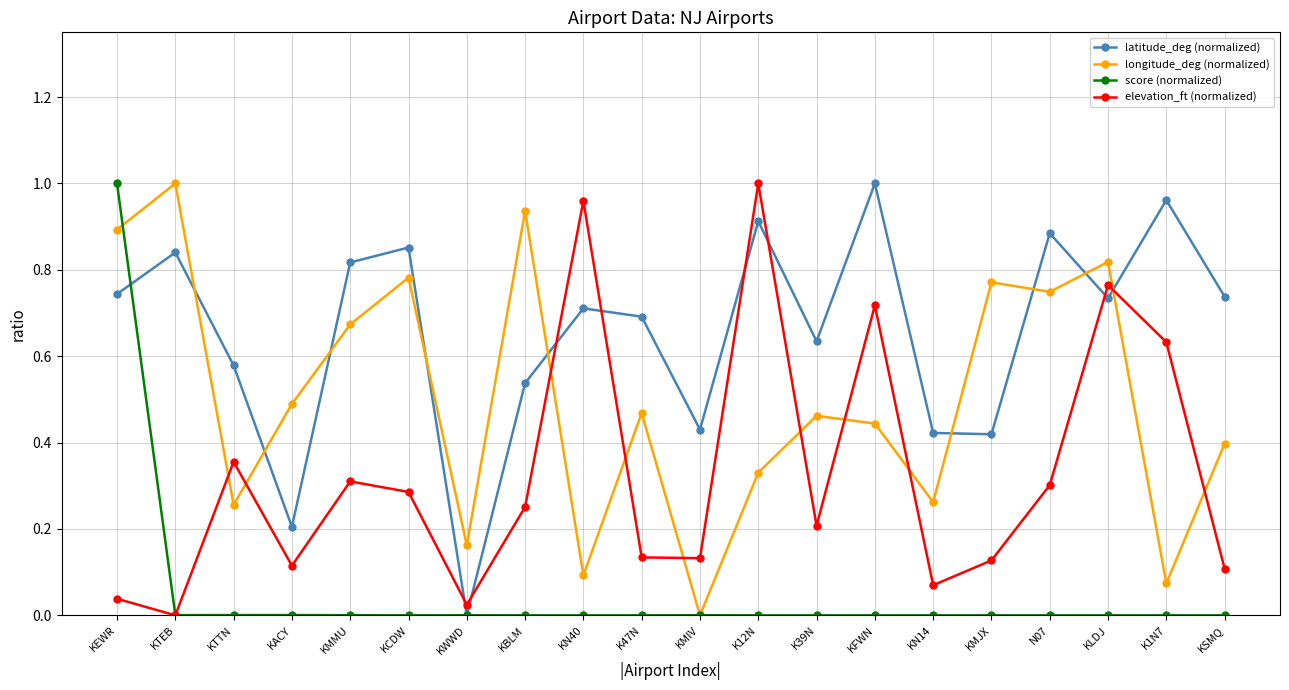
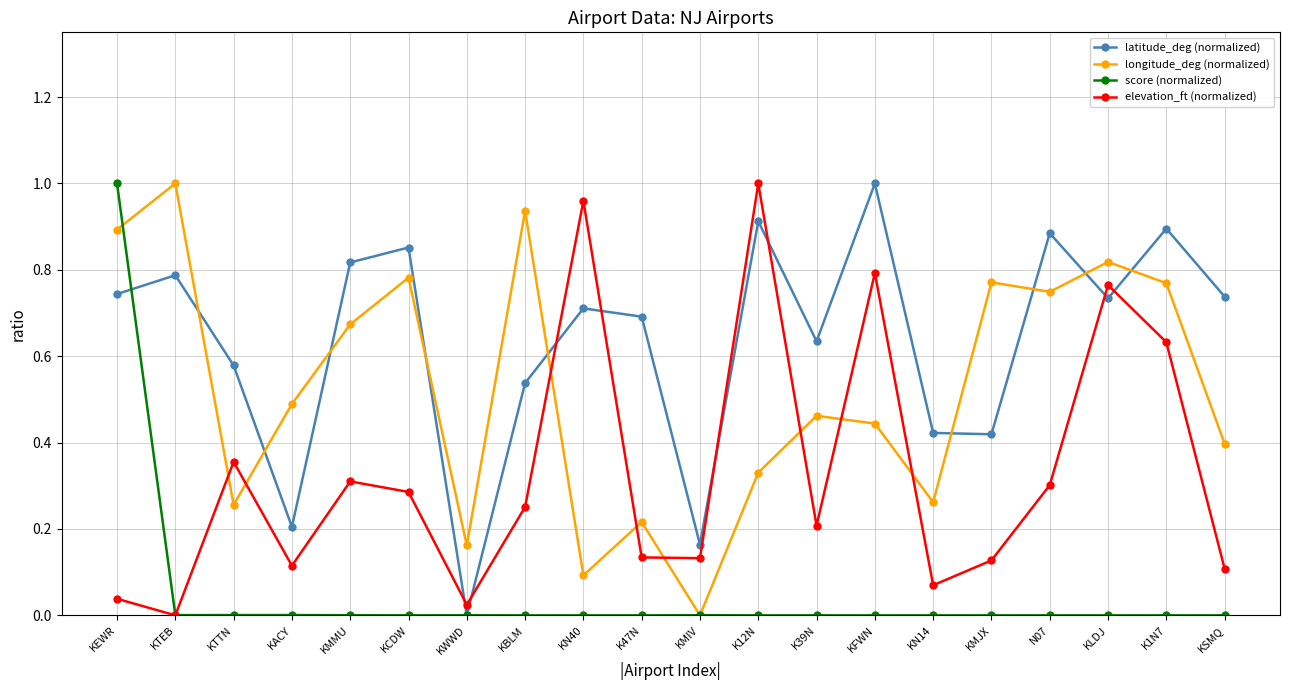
latitude_deg (normalized), KTEB: 0.84 -> 0.79
longitude_deg (normalized), K47N: 0.47 -> 0.22
latitude_deg (normalized), KMIV: 0.43 -> 0.16
elevation_ft (normalized), KFWN: 0.72 -> 0.79
latitude_deg (normalized), K1N7: 0.96 -> 0.90
longitude_deg (normalized), K1N7: 0.07 -> 0.77
